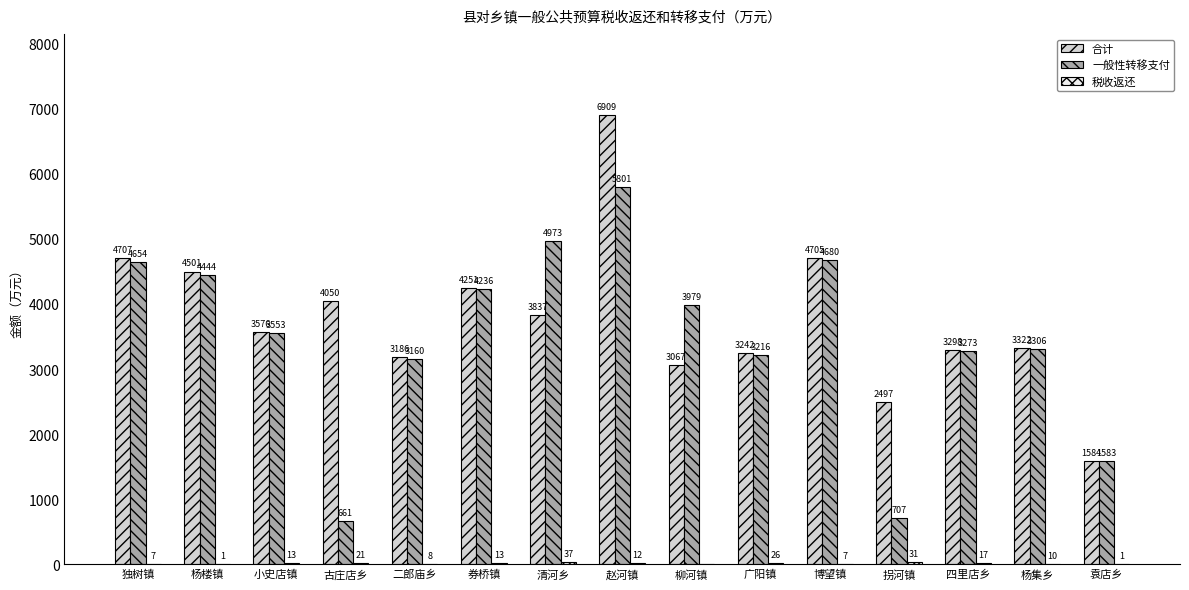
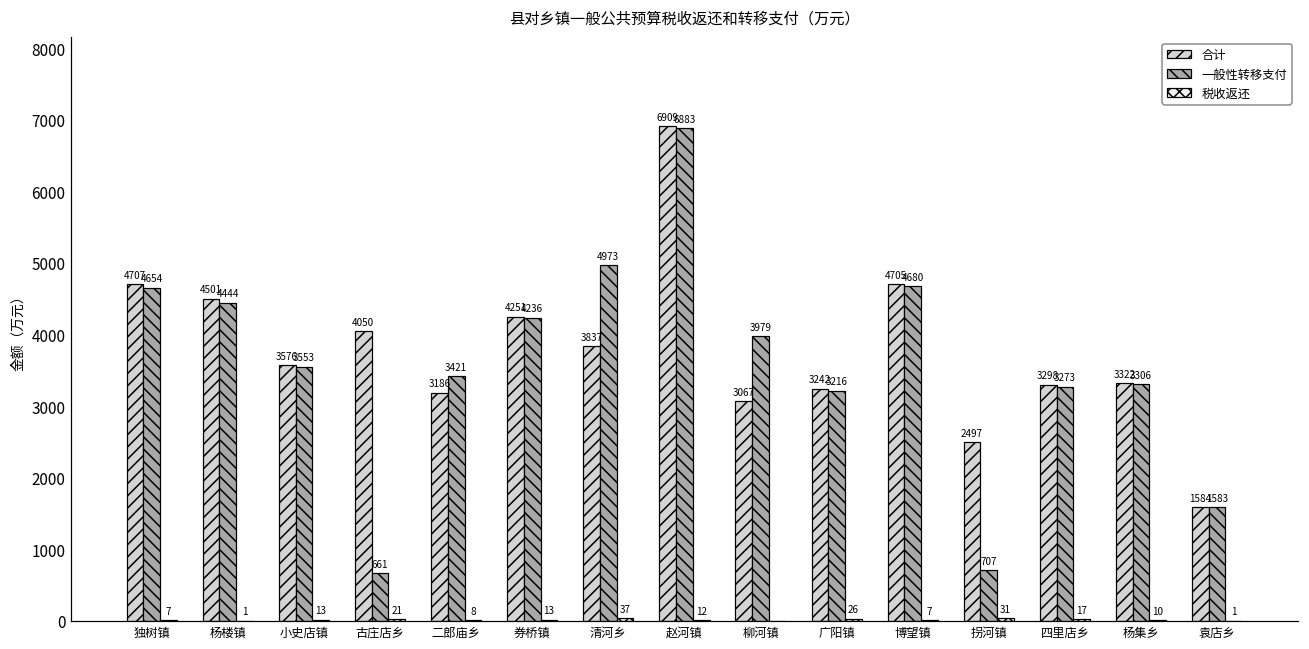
一般性转移支付, 二郎庙乡: 3160 -> 3421
一般性转移支付, 赵河镇: 5801 -> 6883
